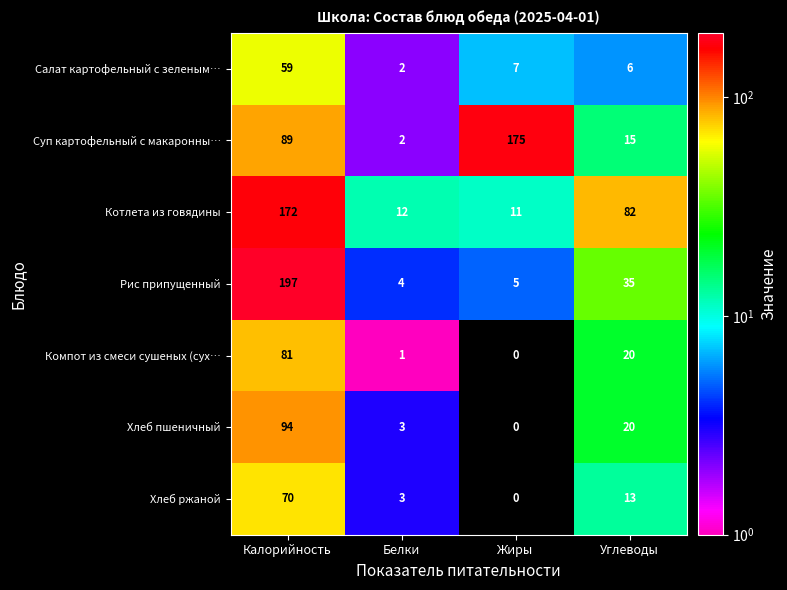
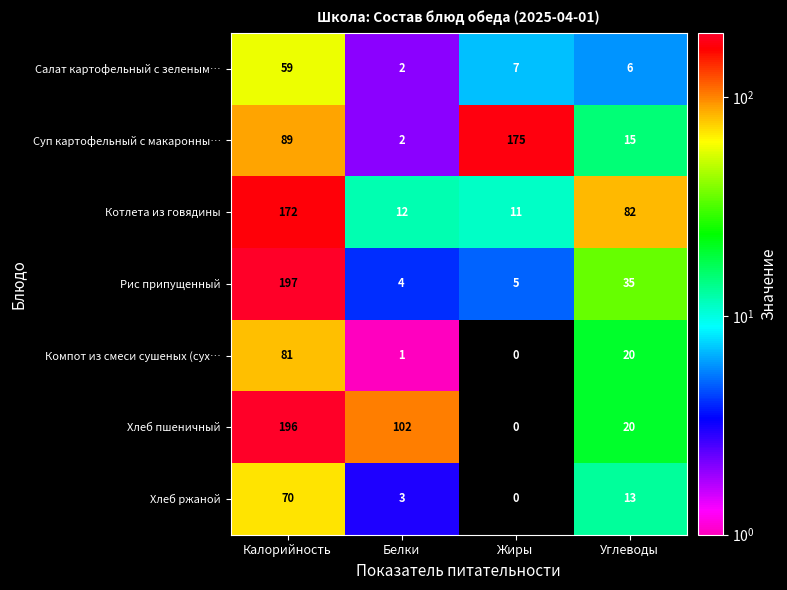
Хлеб пшеничный, Калорийность: 94 -> 196
Хлеб пшеничный, Белки: 3 -> 102
